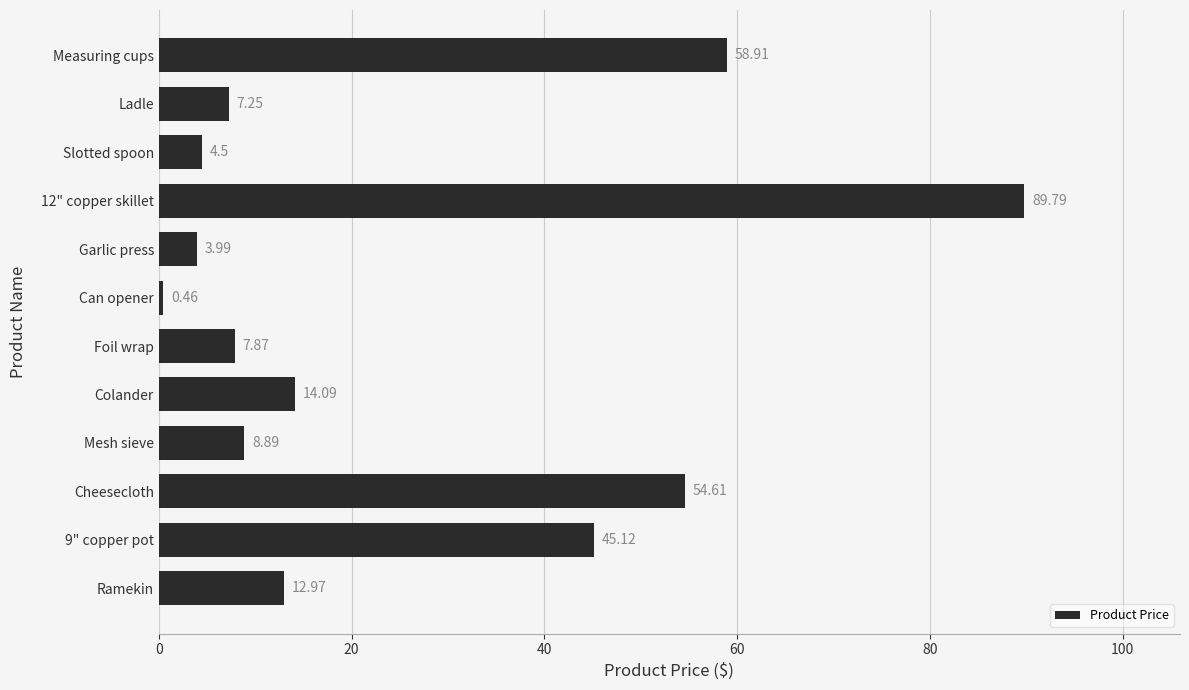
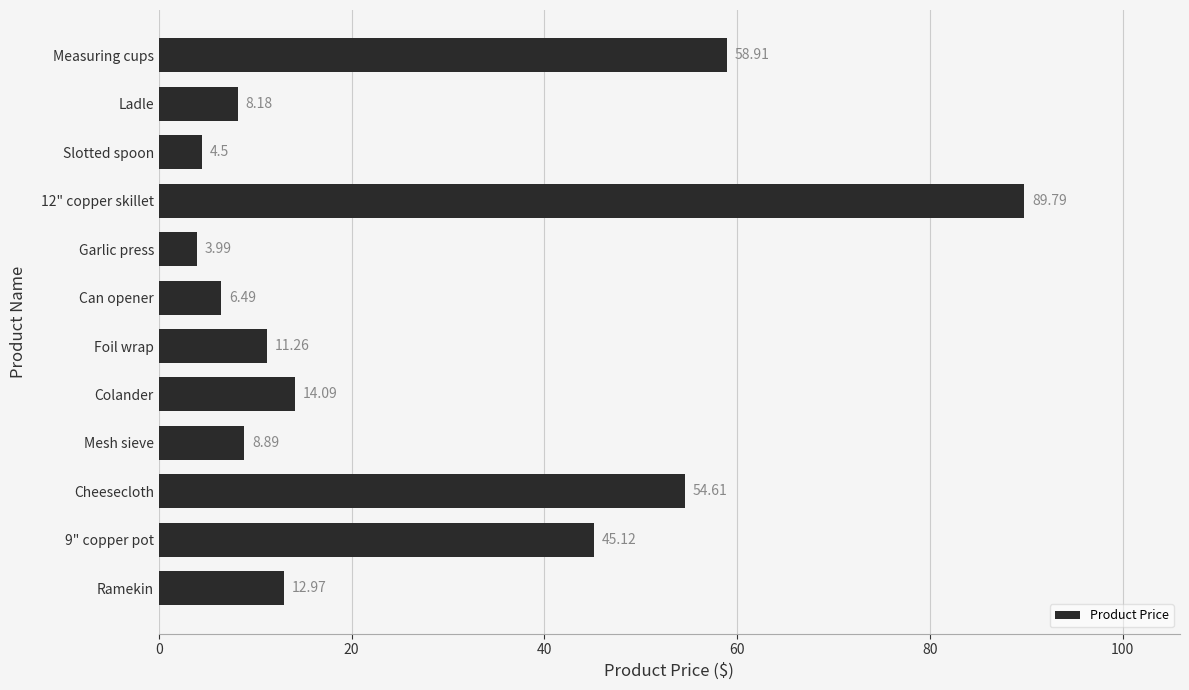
Ladle: 7.25 -> 8.18
Can opener: 0.46 -> 6.49
Foil wrap: 7.87 -> 11.26
